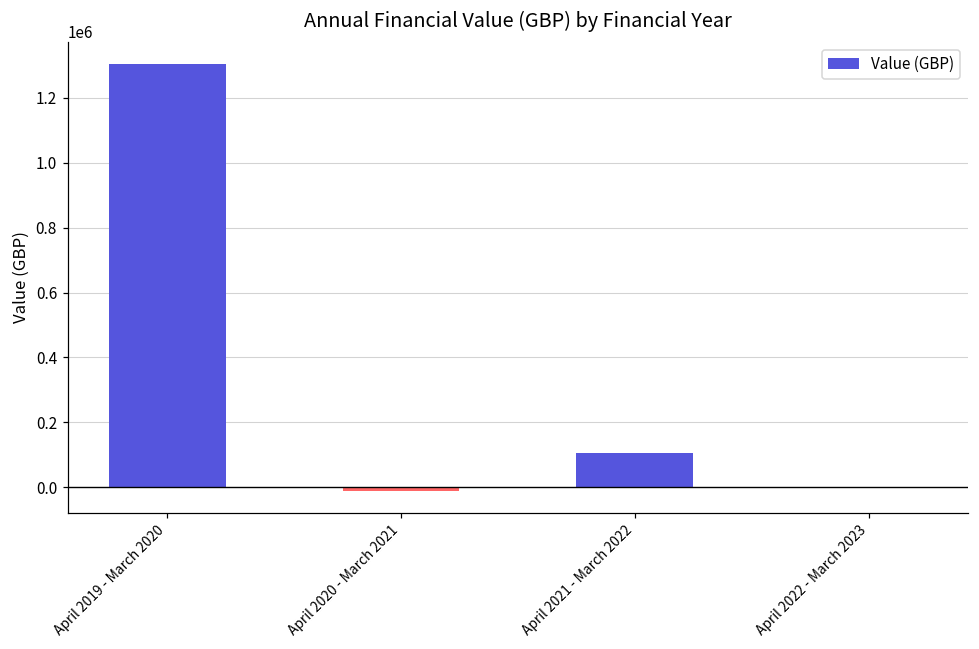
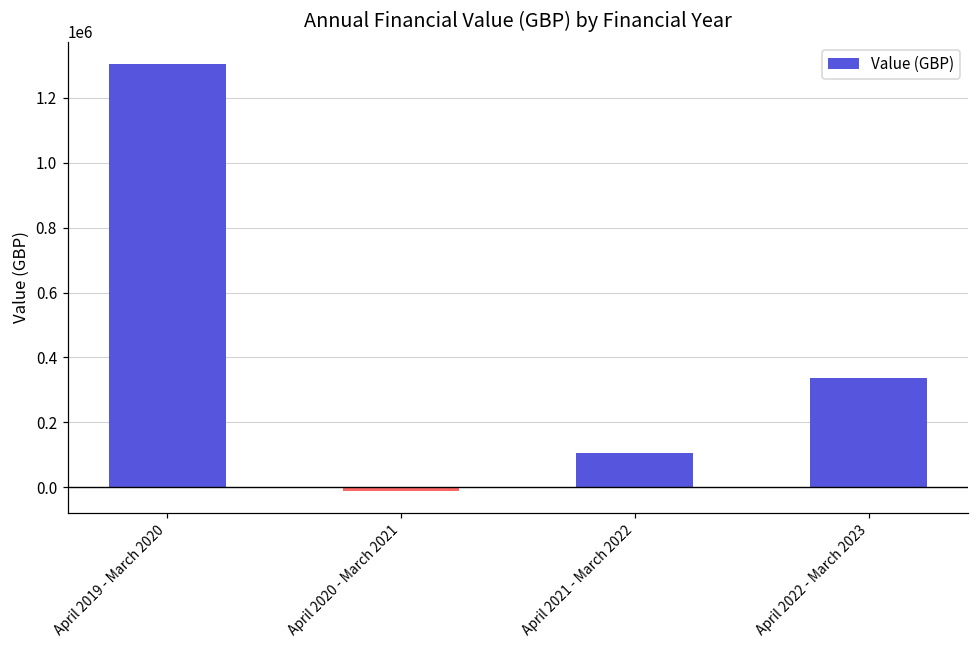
April 2022 - March 2023: 0 -> 340000
